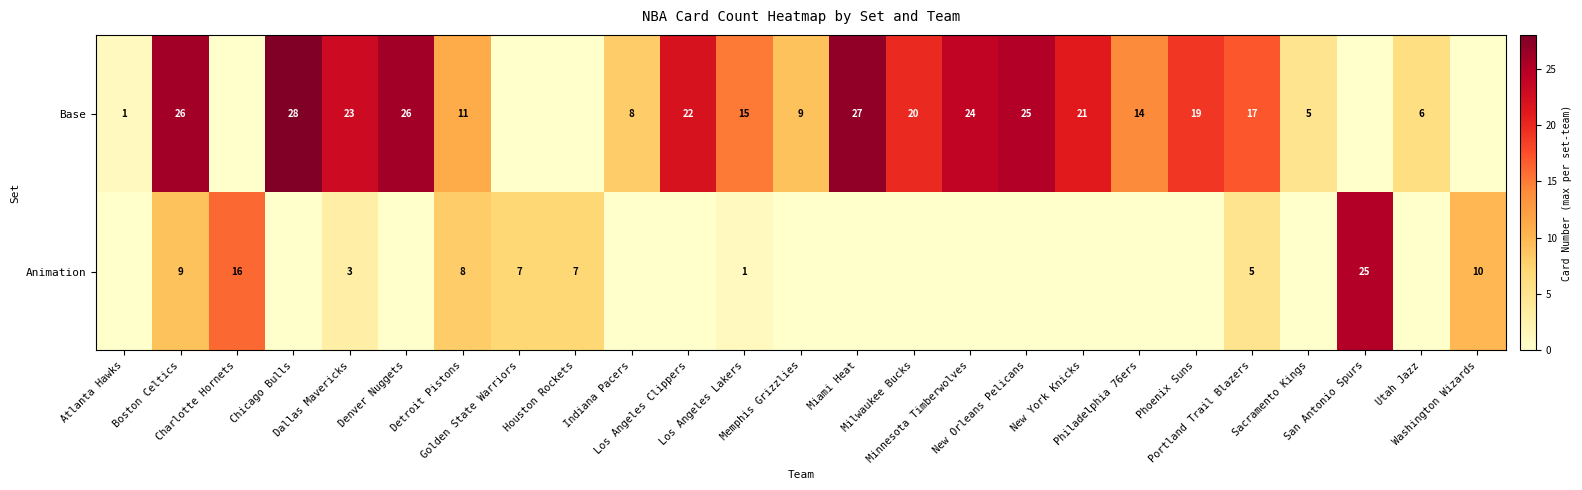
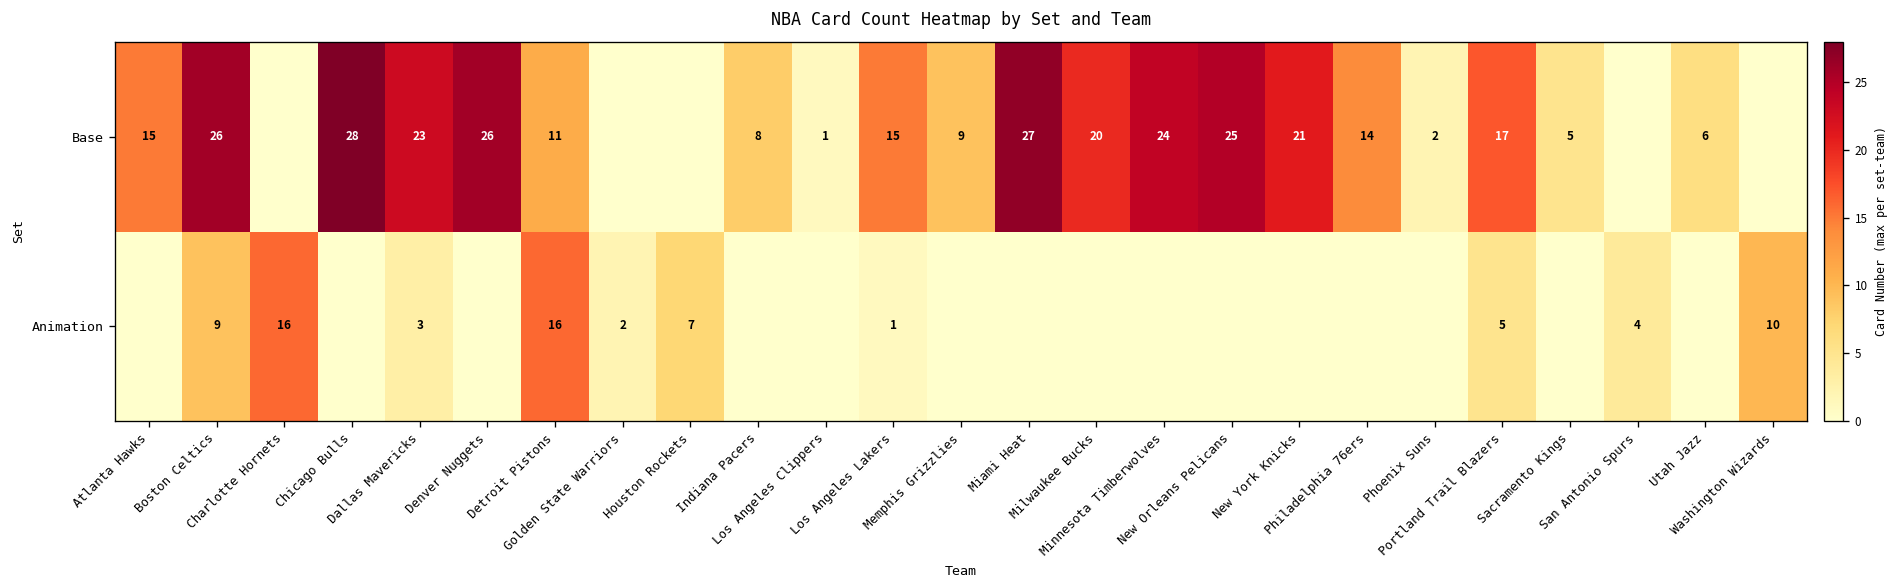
Base, Atlanta Hawks: 1 -> 15
Base, Los Angeles Clippers: 22 -> 1
Base, Phoenix Suns: 19 -> 2
Animation, Detroit Pistons: 8 -> 16
Animation, Golden State Warriors: 7 -> 2
Animation, San Antonio Spurs: 25 -> 4
